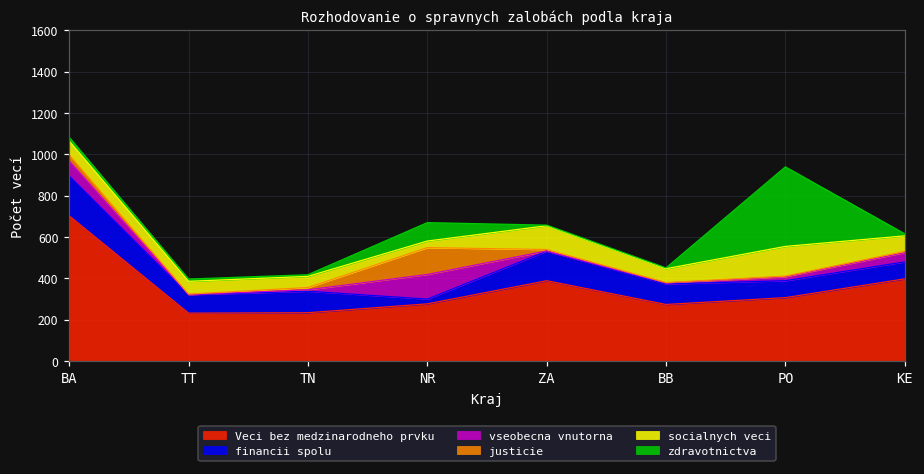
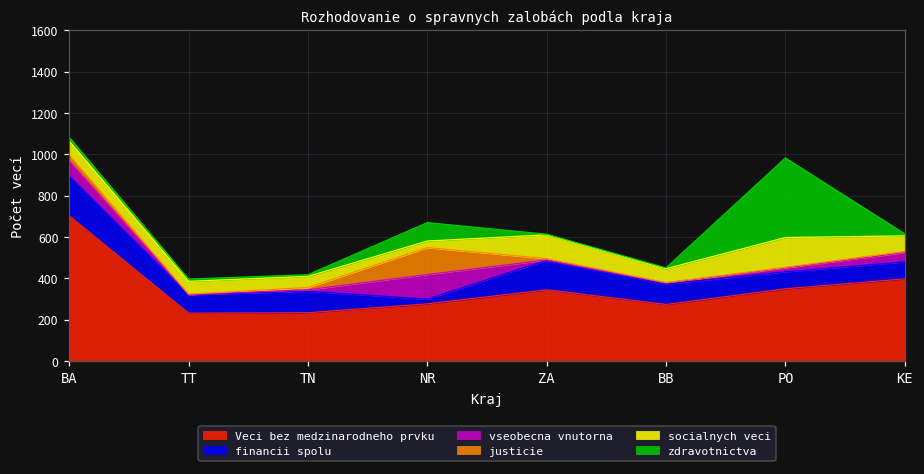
Veci bez medzinarodneho prvku, ZA: 390 -> 340
Veci bez medzinarodneho prvku, PO: 310 -> 350
